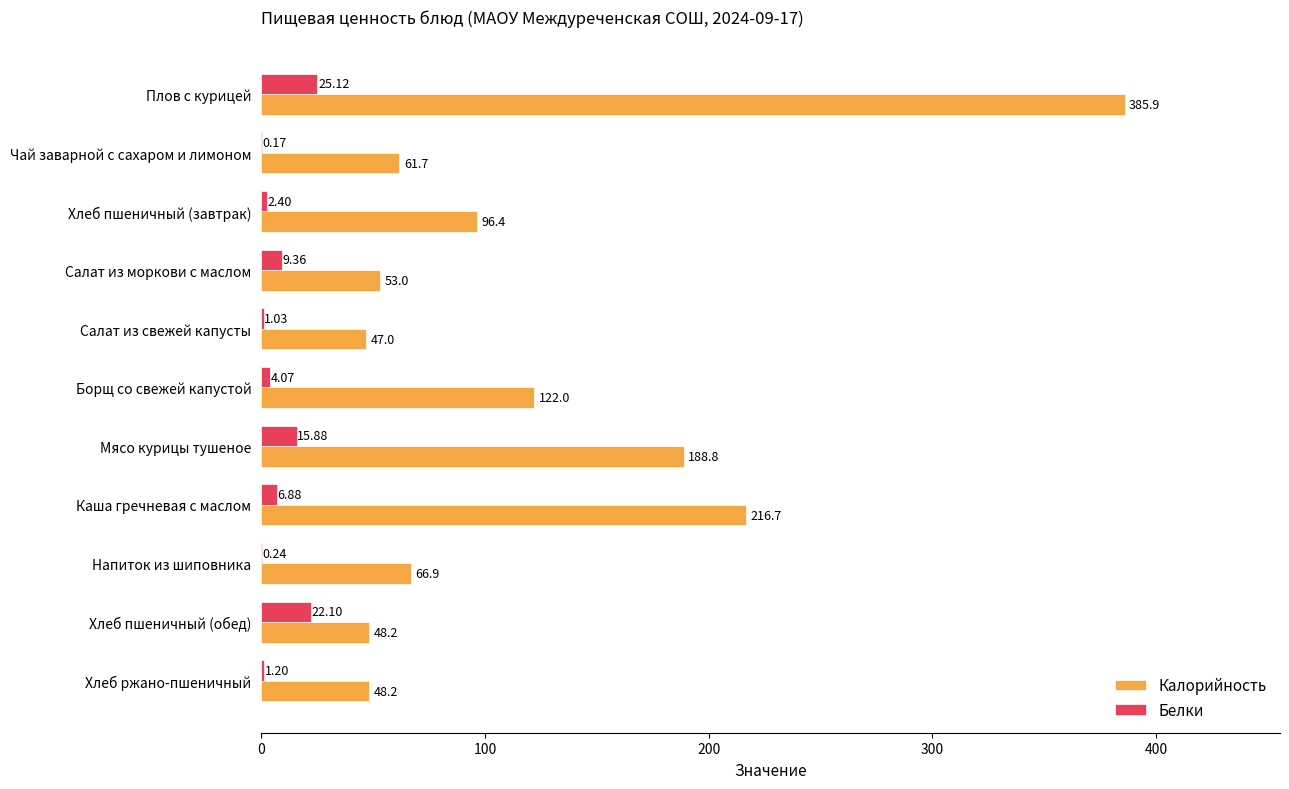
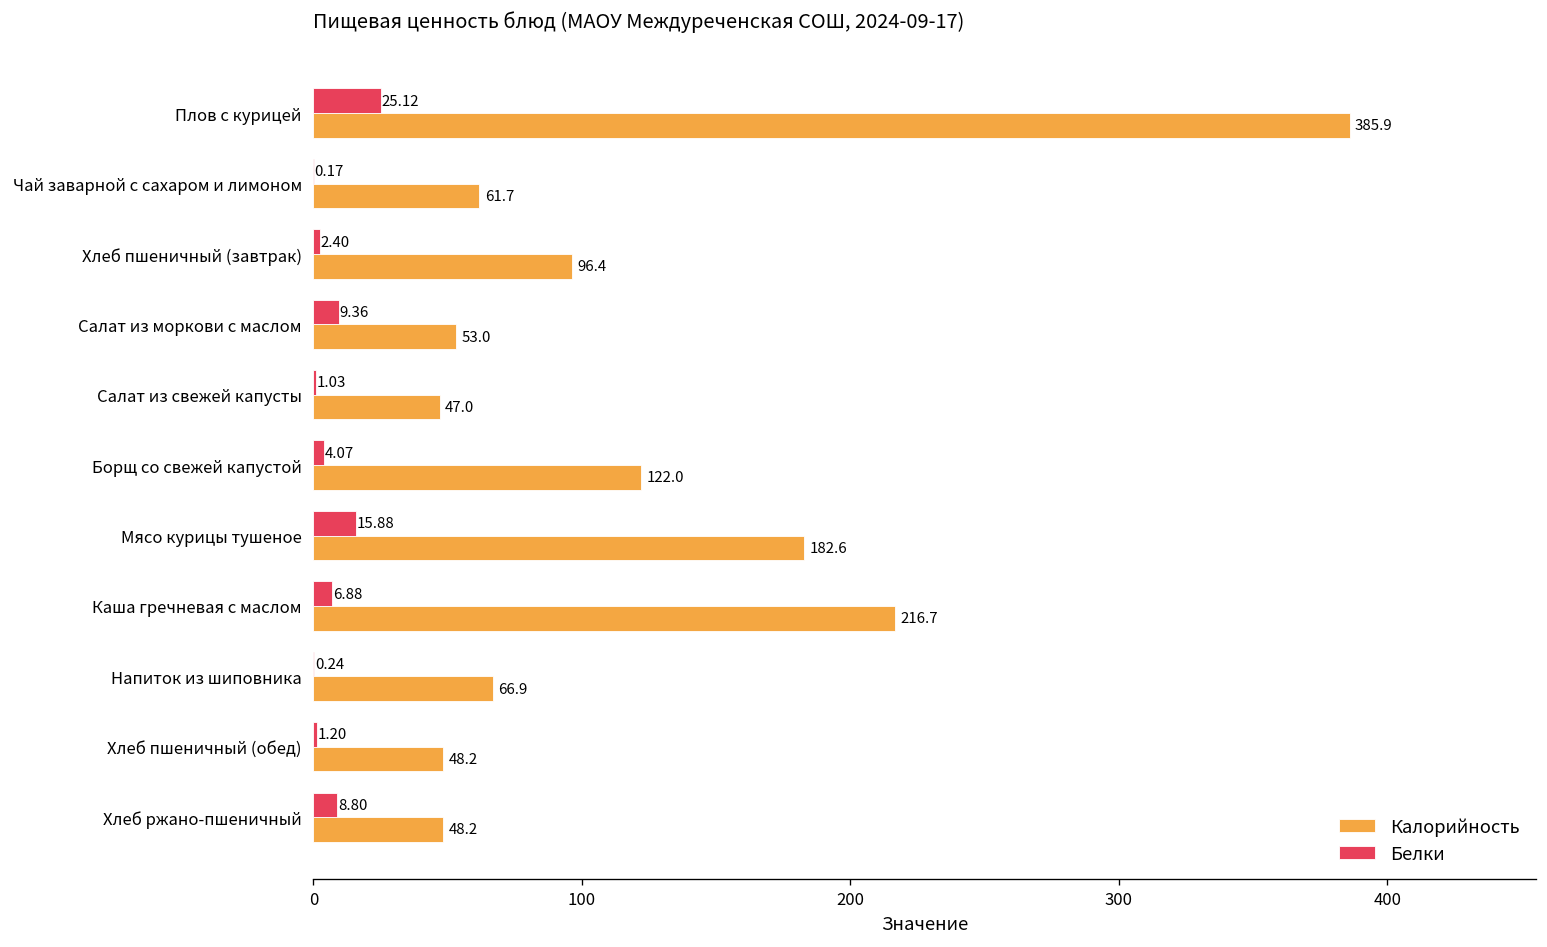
Калорийность, Мясо курицы тушеное: 188.8 -> 182.6
Белки, Хлеб пшеничный (обед): 22.10 -> 1.20
Белки, Хлеб ржано-пшеничный: 1.20 -> 8.80
